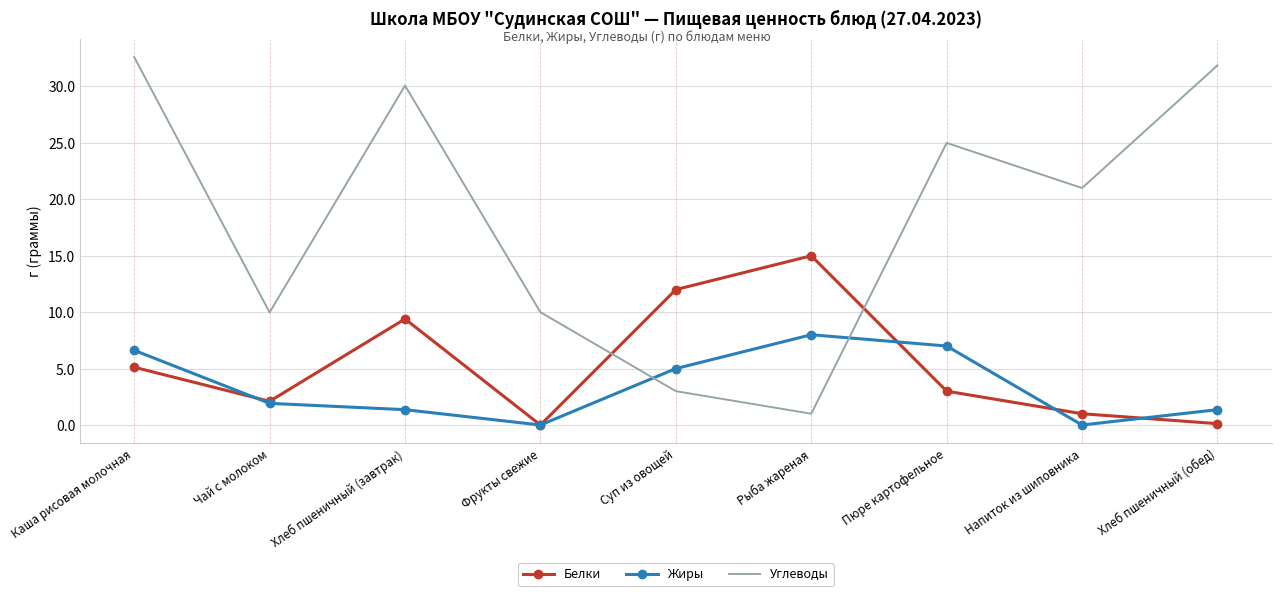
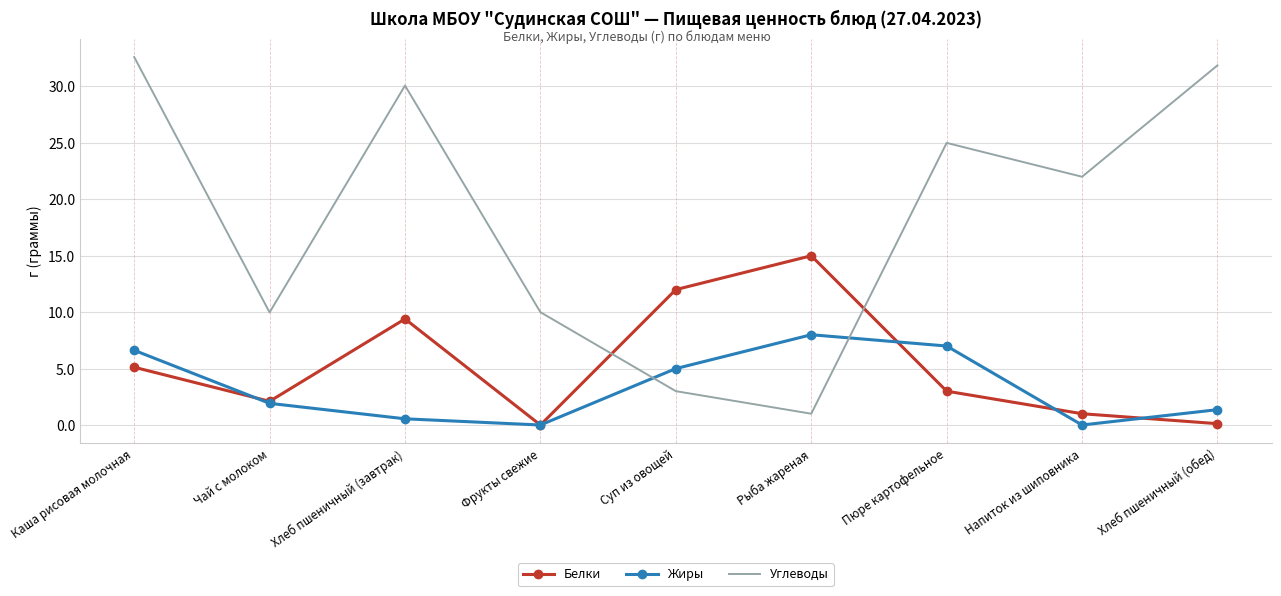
Жиры, Хлеб пшеничный (завтрак): 1.4 -> 0.6
Углеводы, Напиток из шиповника: 21 -> 22
